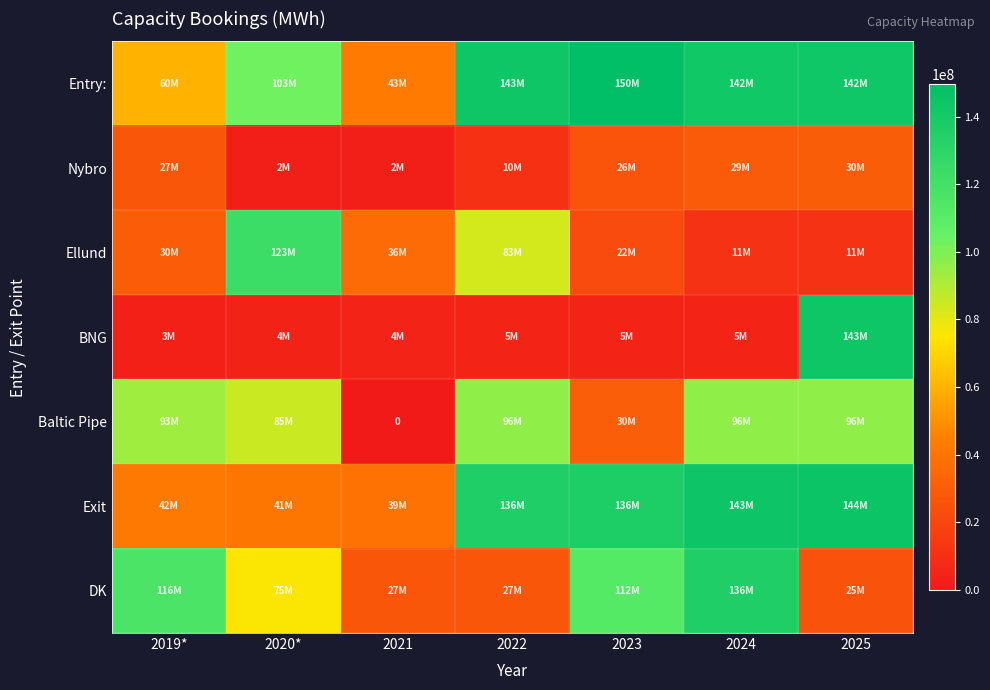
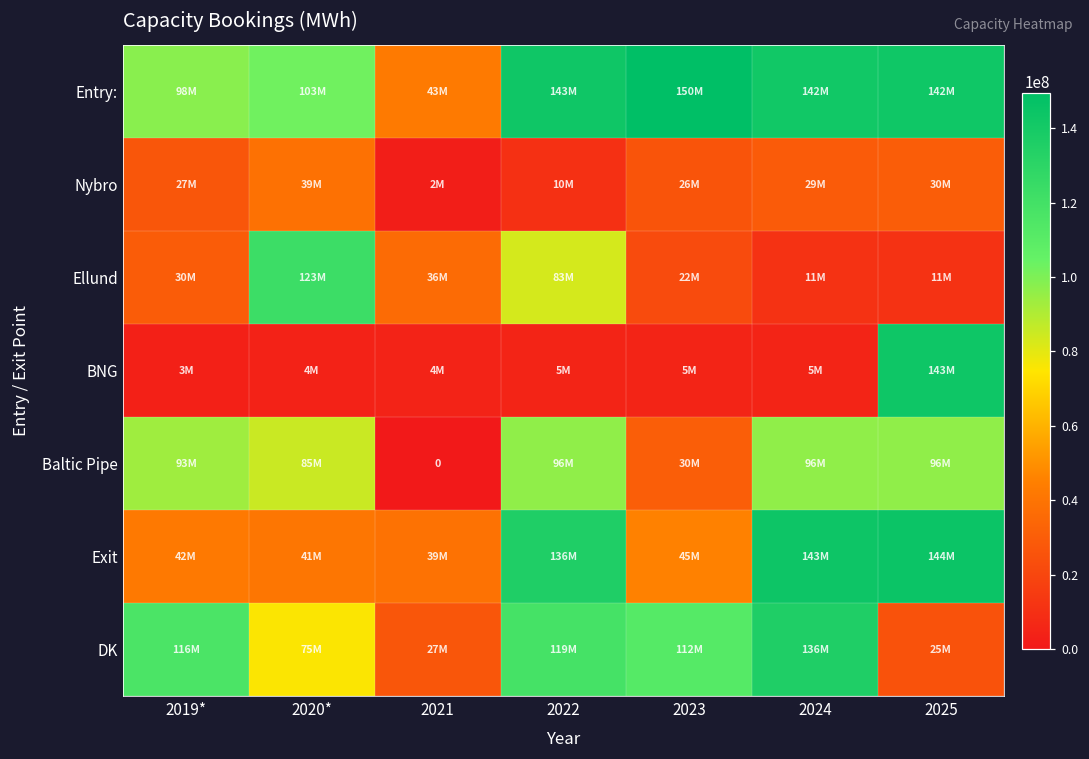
Entry:, 2019*: 60M -> 98M
Nybro, 2020*: 2M -> 39M
Exit, 2023: 136M -> 45M
DK, 2022: 27M -> 119M
